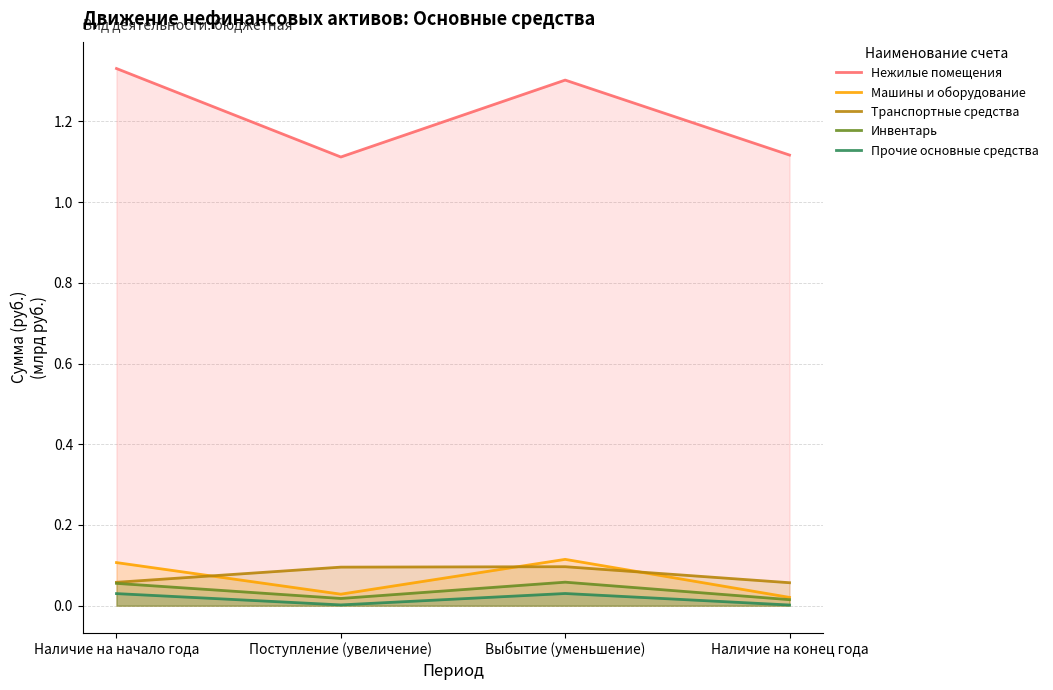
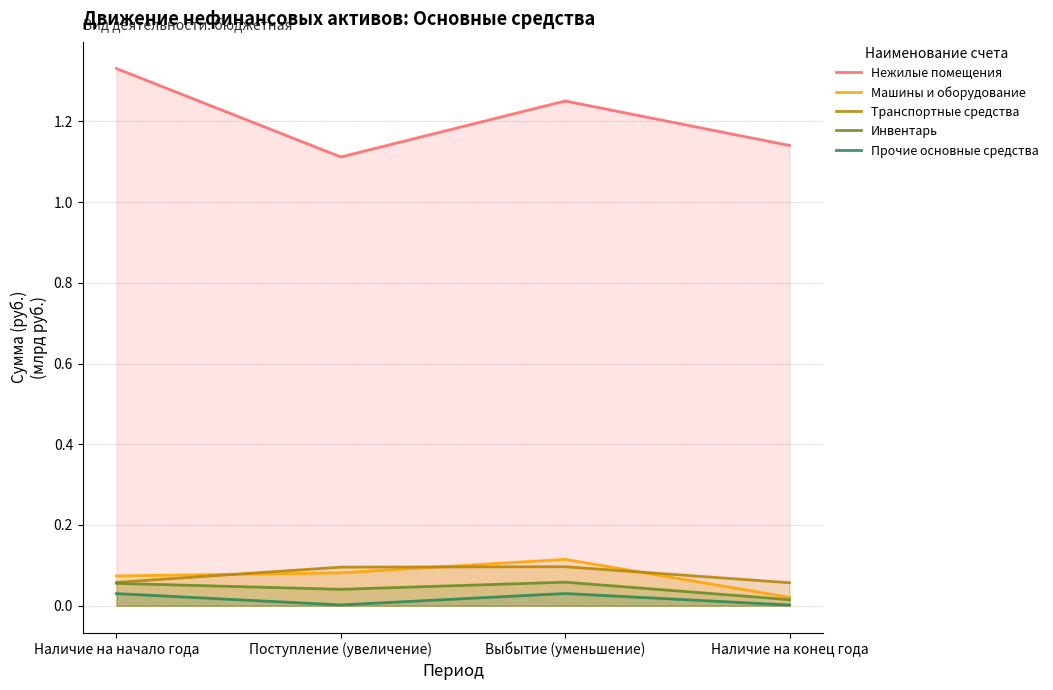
Машины и оборудование, Наличие на начало года: 0.11 -> 0.07
Машины и оборудование, Поступление (увеличение): 0.03 -> 0.08
Инвентарь, Поступление (увеличение): 0.02 -> 0.04
Нежилые помещения, Выбытие (уменьшение): 1.30 -> 1.25
Нежилые помещения, Наличие на конец года: 1.12 -> 1.14
